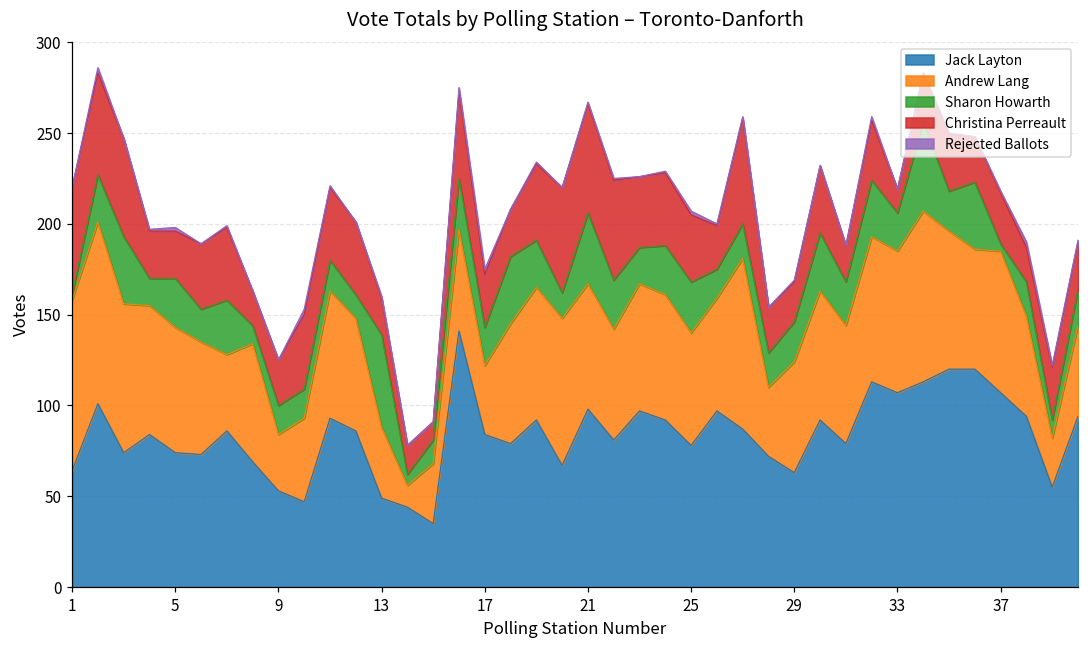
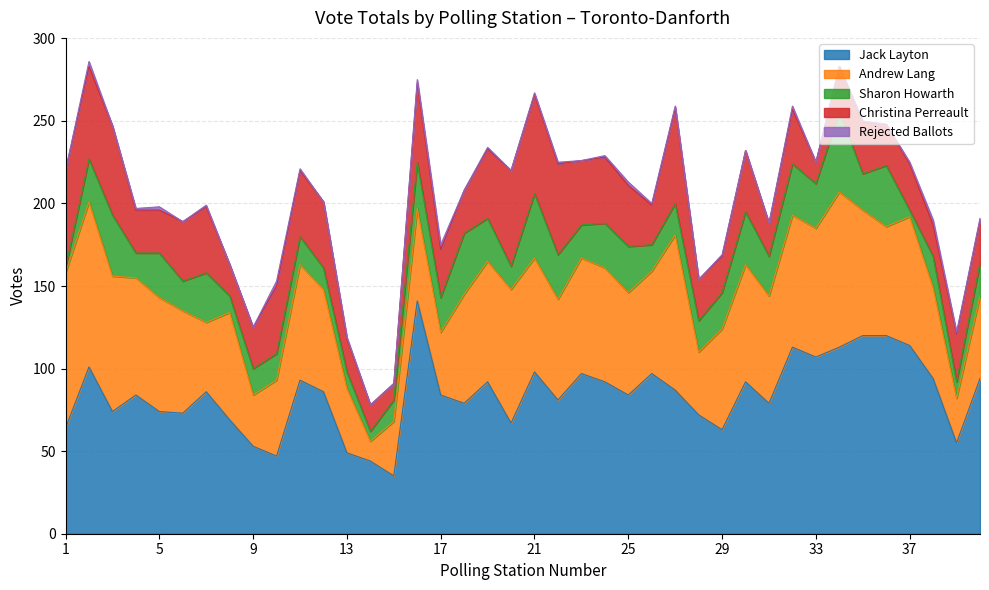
Sharon Howarth, 13: 51 -> 10
Jack Layton, 25: 78 -> 84
Sharon Howarth, 33: 21 -> 27
Jack Layton, 37: 107 -> 114
